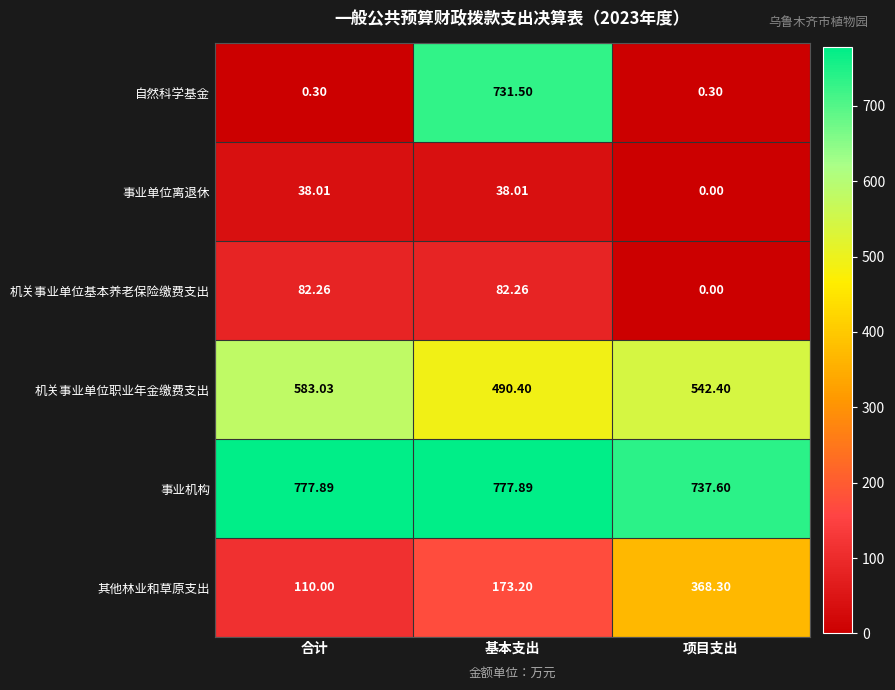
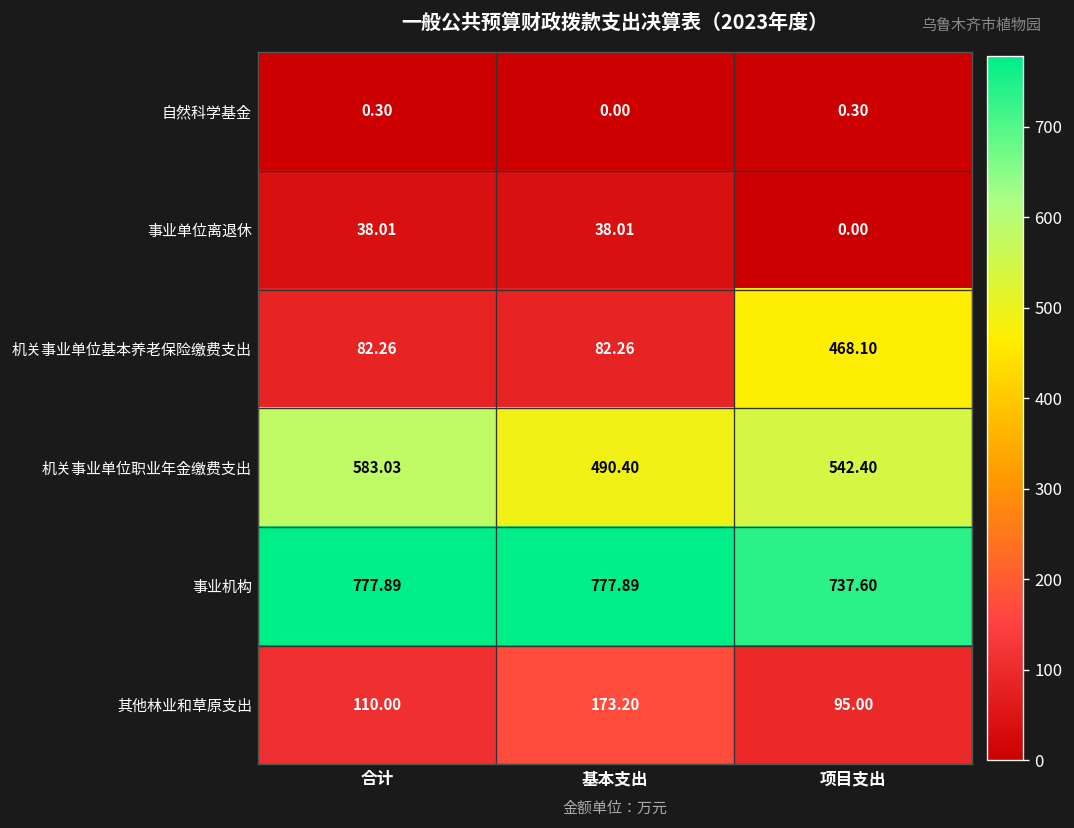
自然科学基金, 基本支出: 731.50 -> 0.00
机关事业单位基本养老保险缴费支出, 项目支出: 0.00 -> 468.10
其他林业和草原支出, 项目支出: 368.30 -> 95.00
